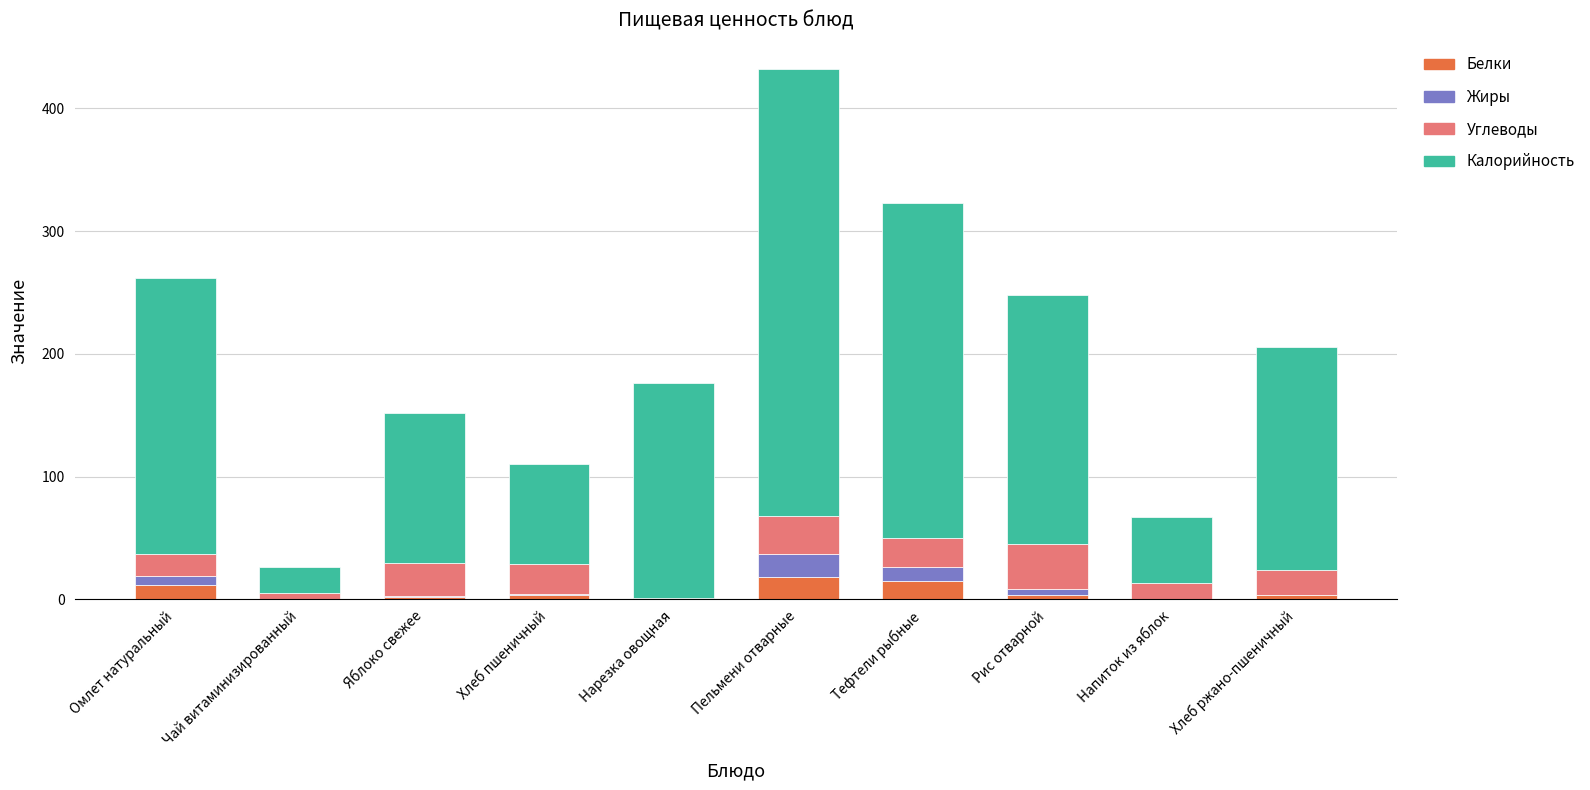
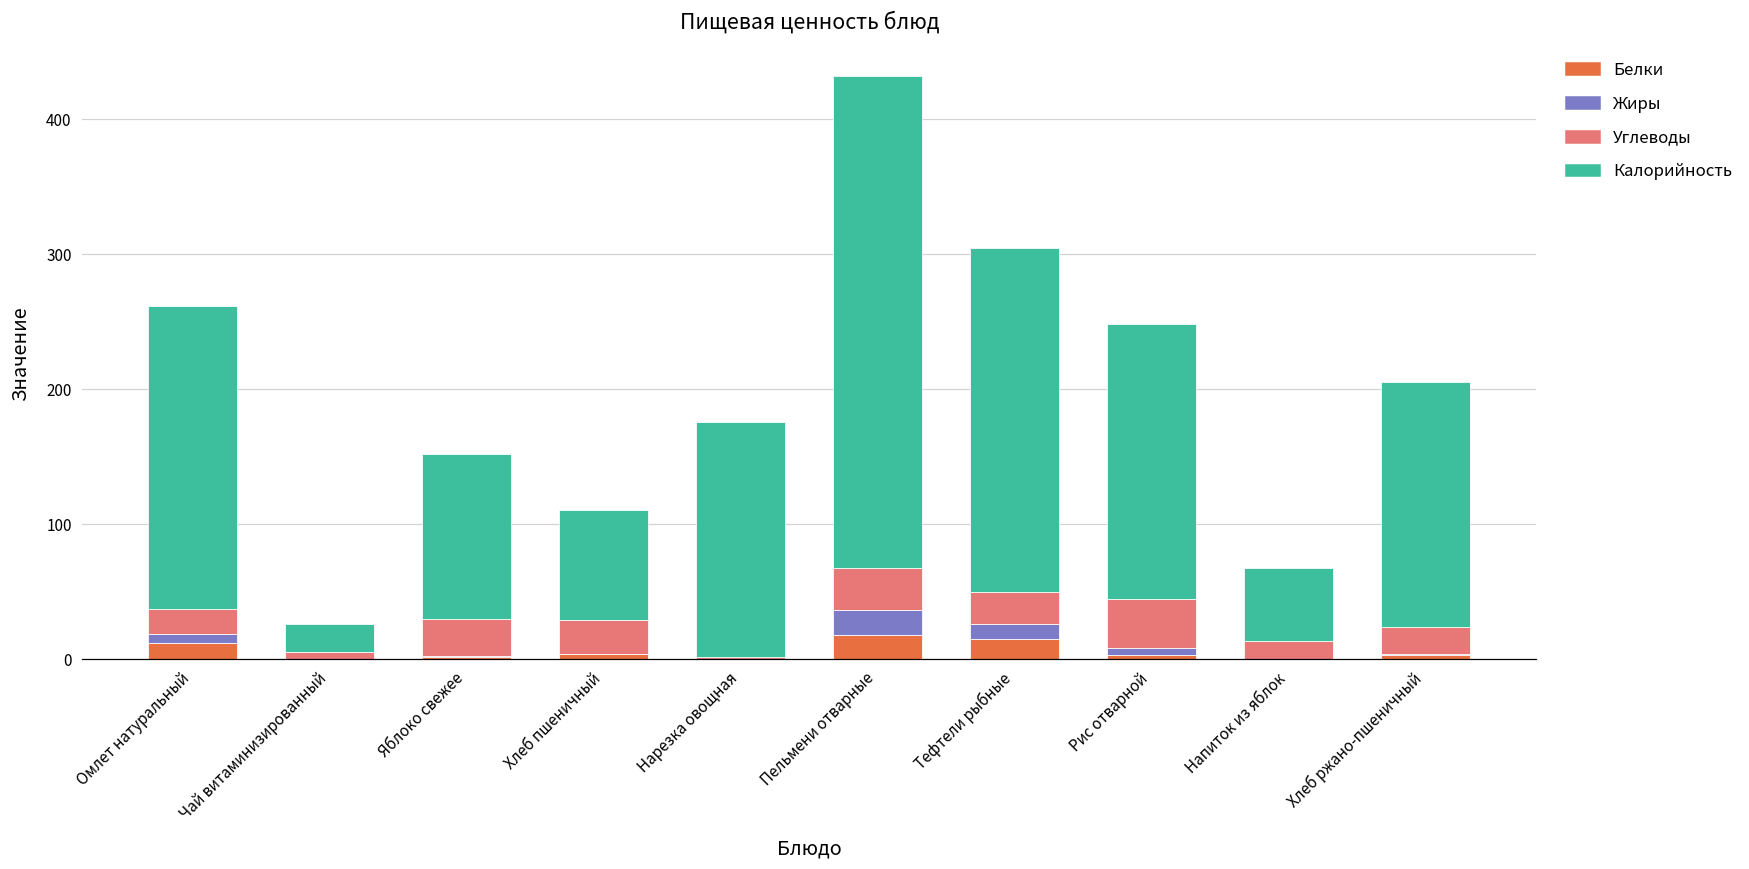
Калорийность, Тефтели рыбные: 273 -> 255
